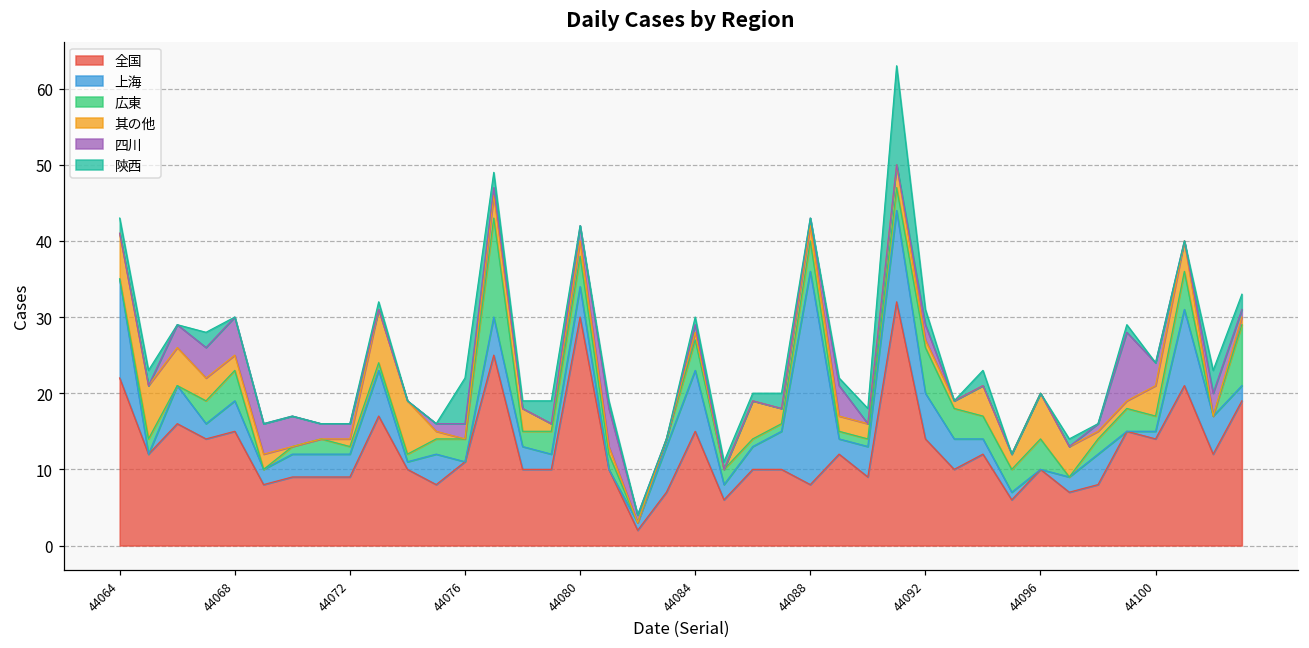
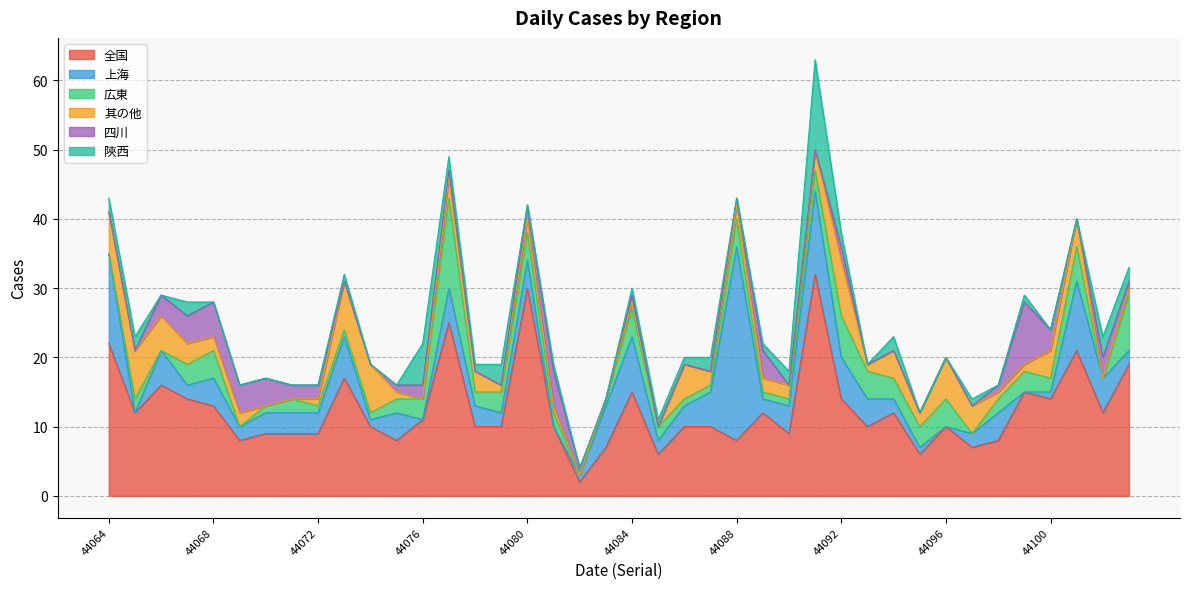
全国, 44068: 15 -> 13
其の他, 44092: 1 -> 8
